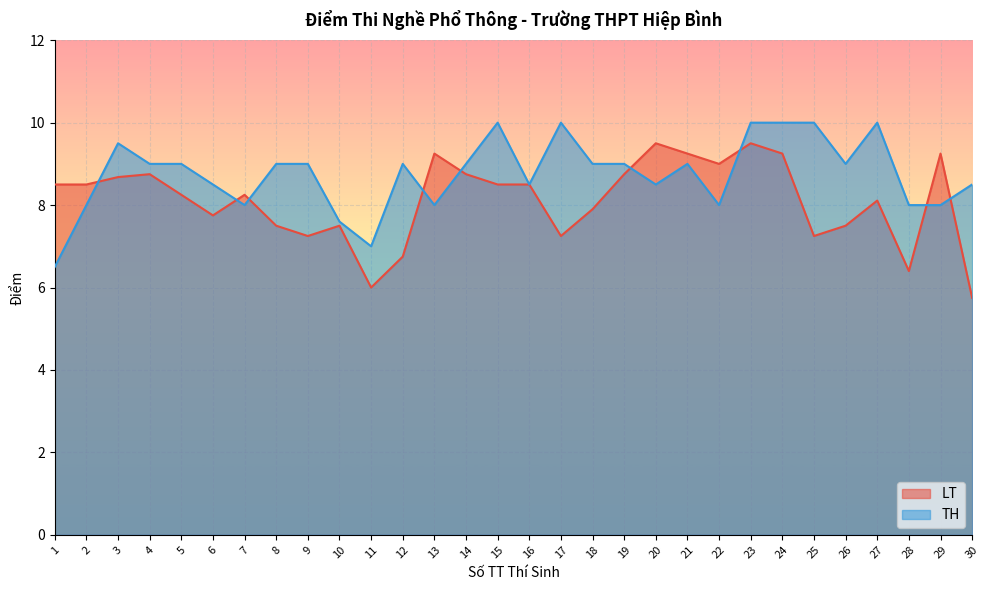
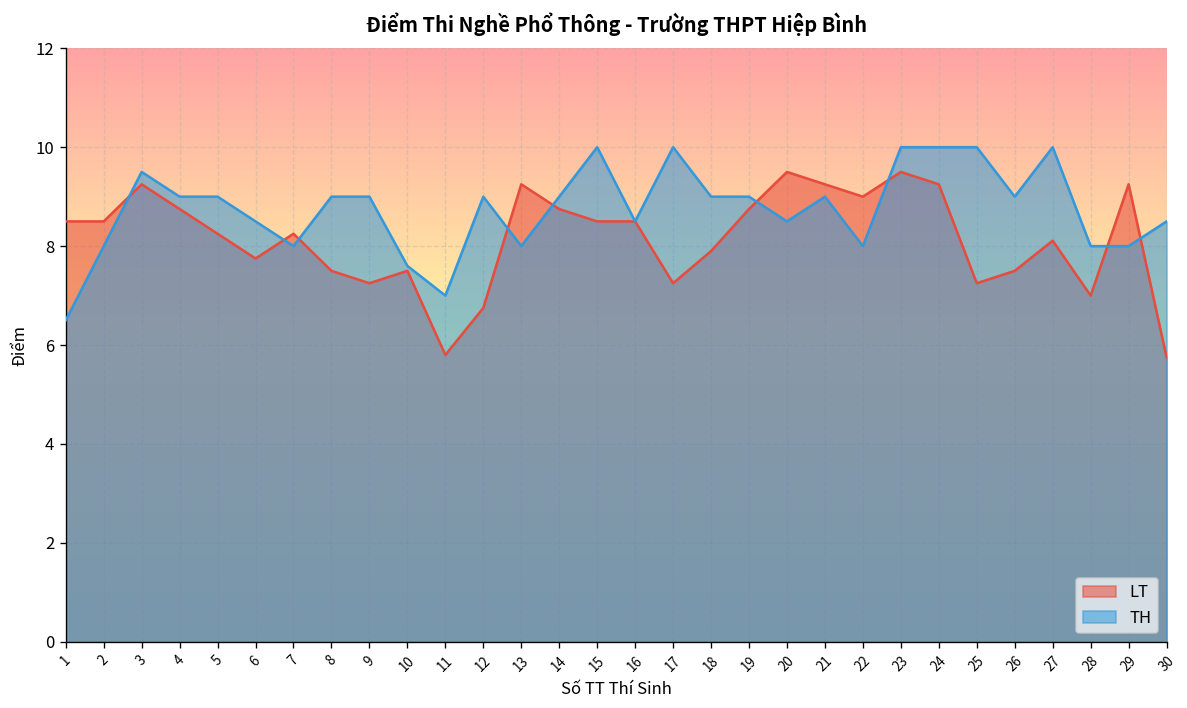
LT, 3: 8.7 -> 9.3
LT, 11: 6.0 -> 5.8
LT, 28: 6.4 -> 7.0
